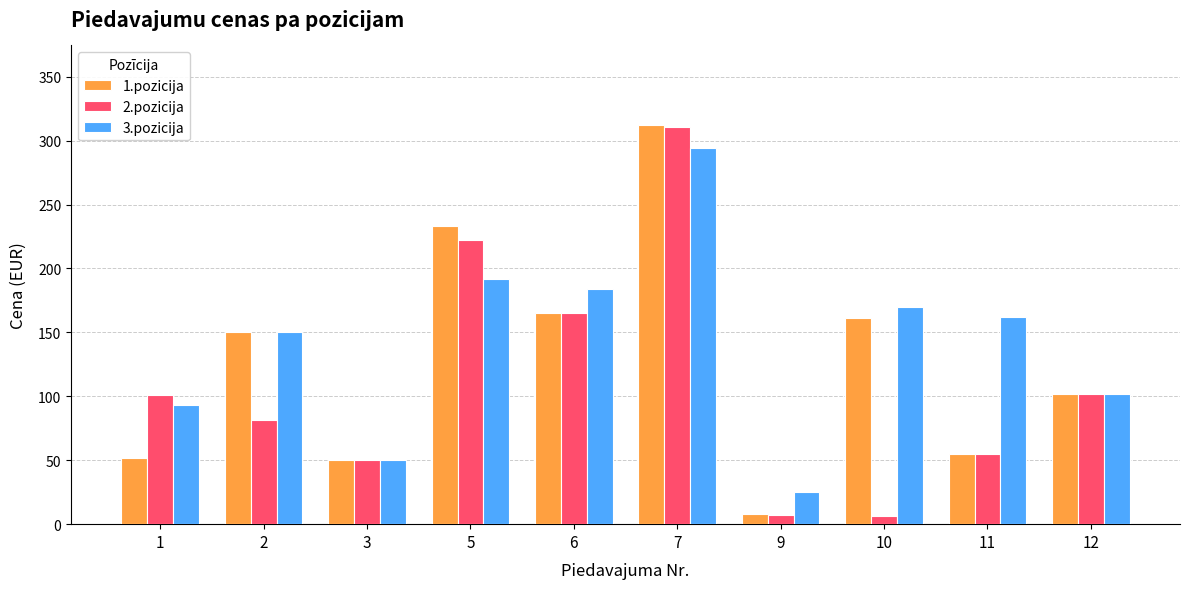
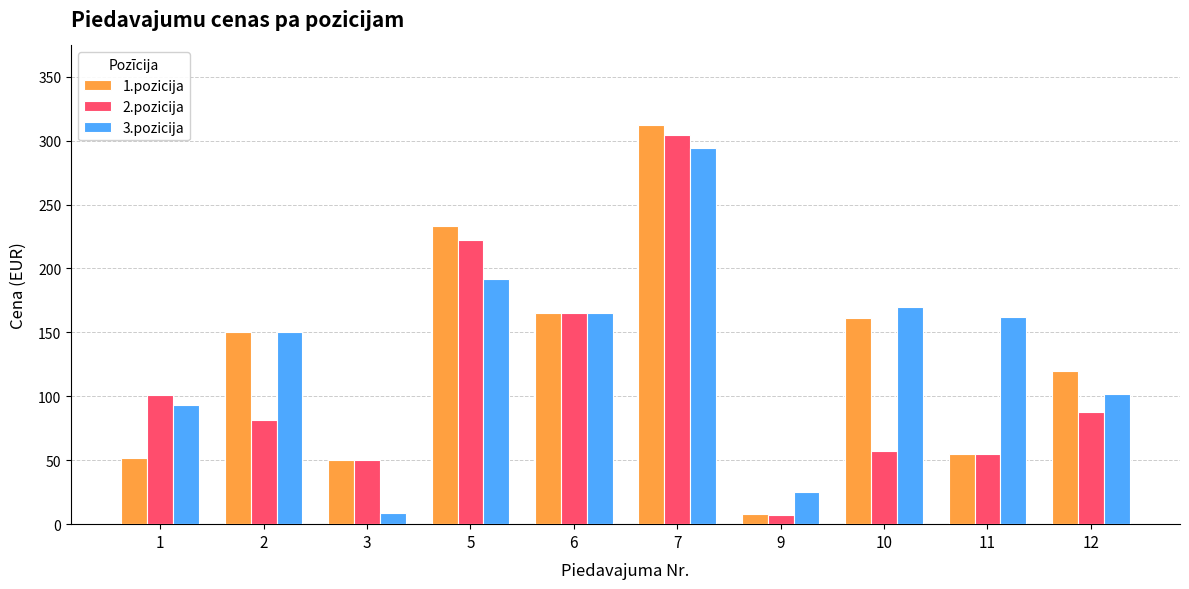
3.pozicija, 3: 50 -> 9
3.pozicija, 6: 184 -> 165
2.pozicija, 7: 310 -> 304
2.pozicija, 10: 6 -> 57
1.pozicija, 12: 102 -> 120
2.pozicija, 12: 102 -> 88
